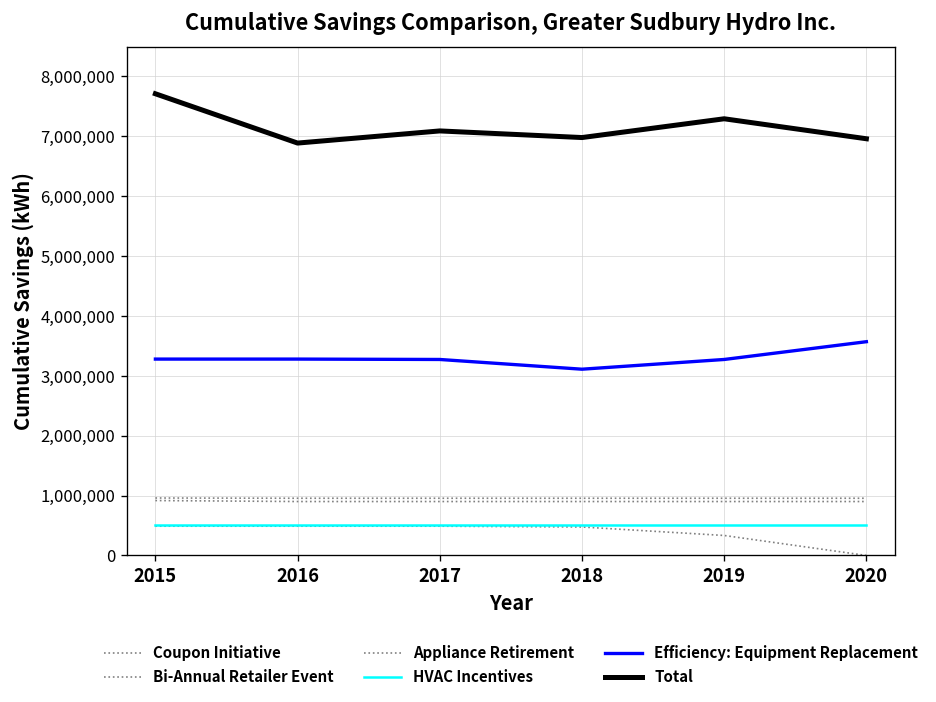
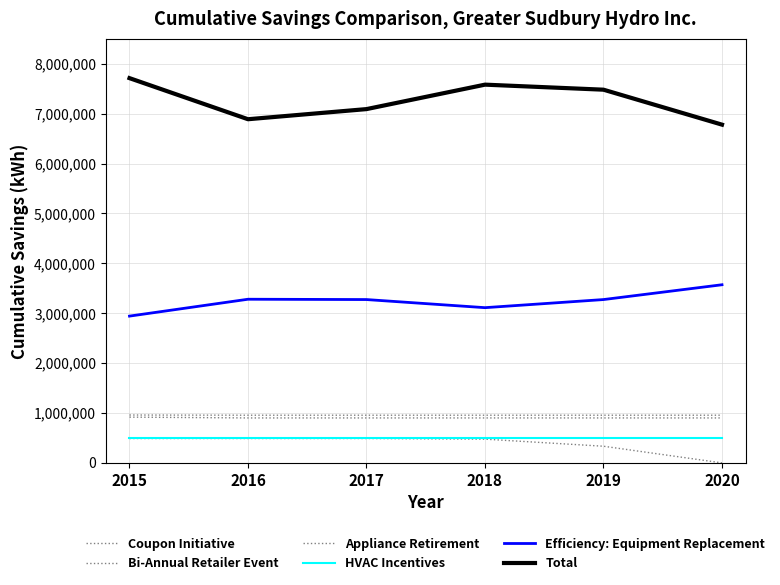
Efficiency: Equipment Replacement, 2015: 3,300,000 -> 2,900,000
Total, 2018: 7,000,000 -> 7,600,000
Total, 2019: 7,300,000 -> 7,500,000
Total, 2020: 7,000,000 -> 6,800,000
